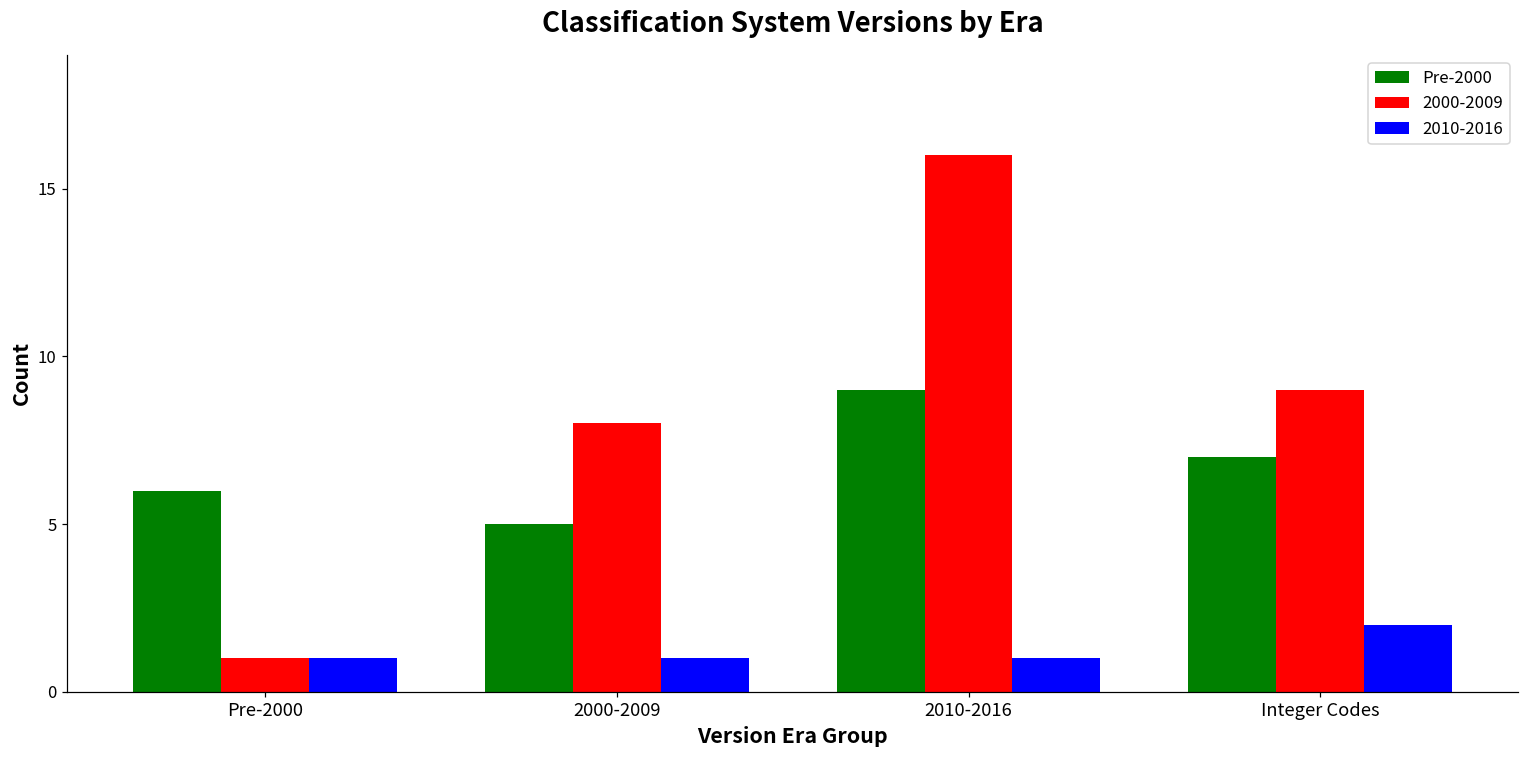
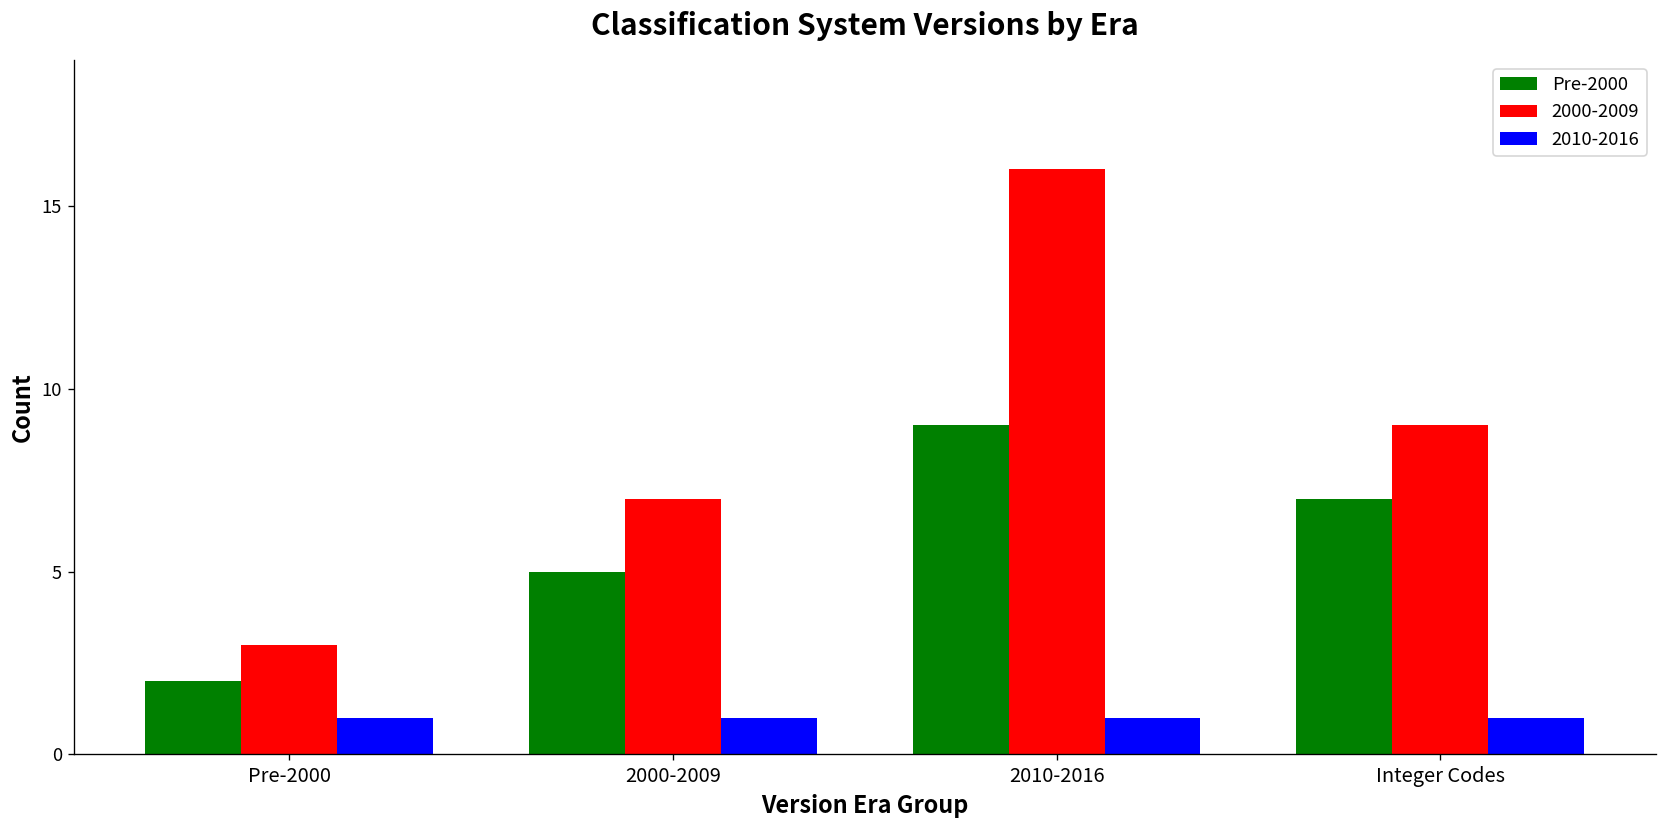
Pre-2000, Pre-2000: 6 -> 2
2000-2009, Pre-2000: 1 -> 3
2000-2009, 2000-2009: 8 -> 7
2010-2016, Integer Codes: 2 -> 1
